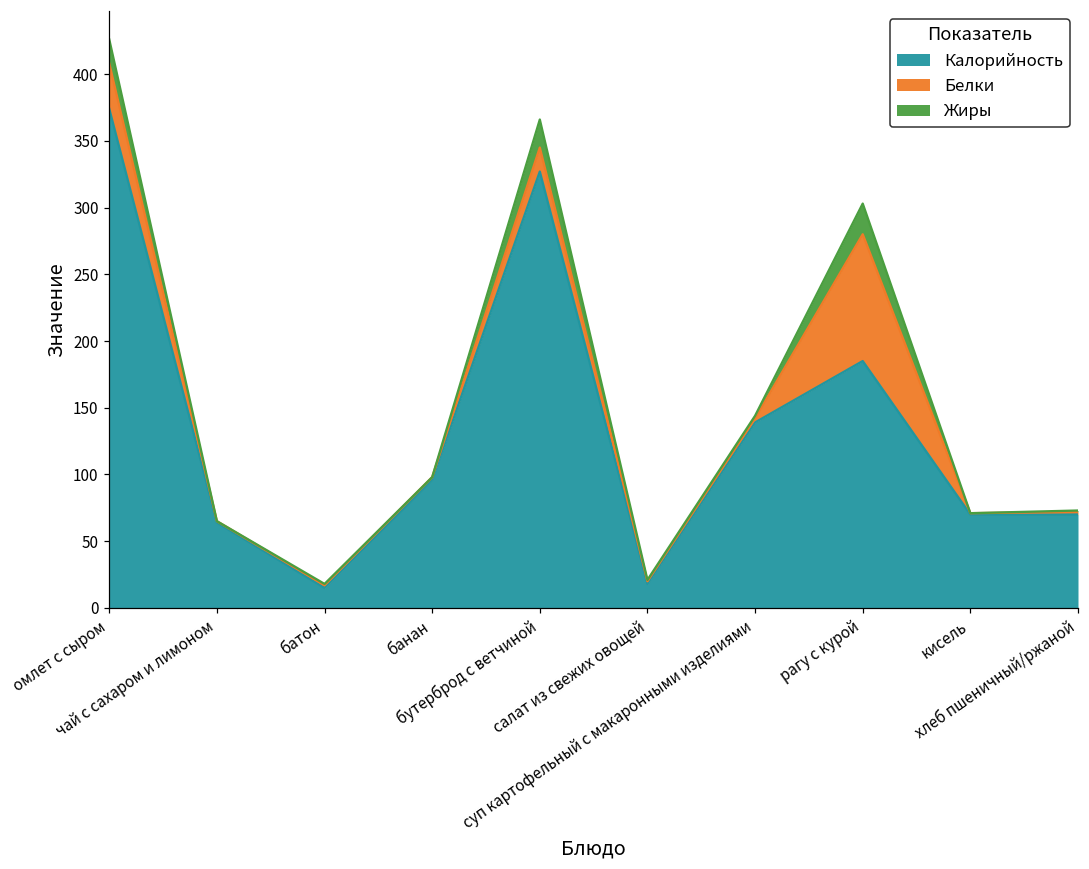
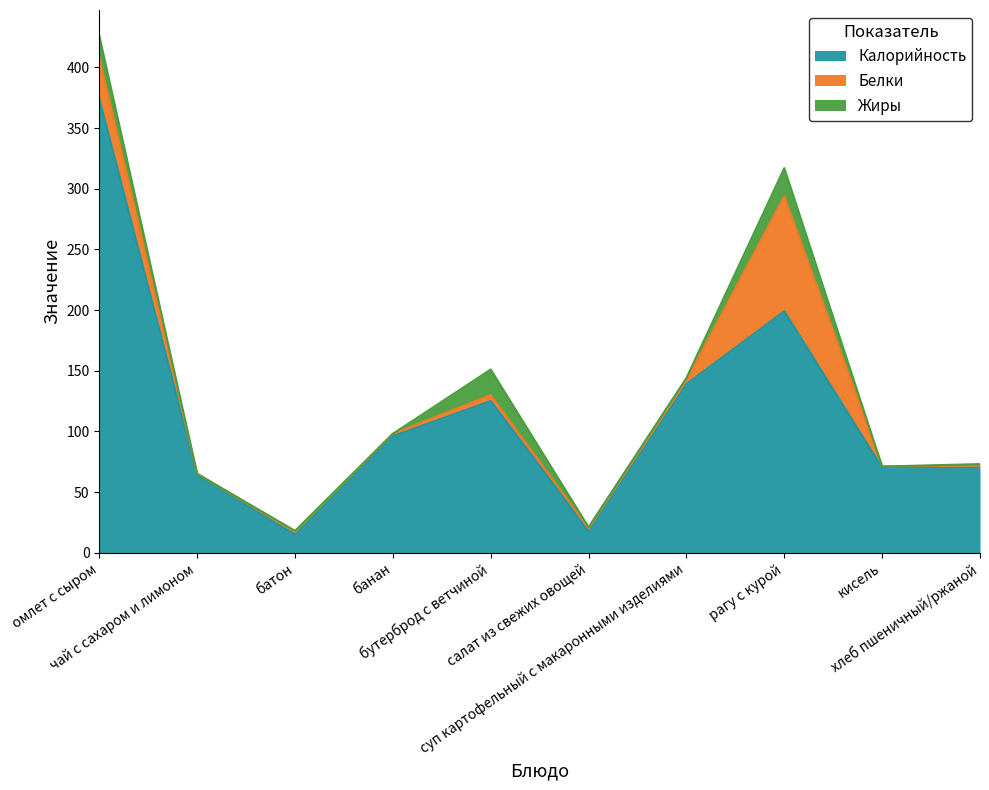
Калорийность, бутерброд с ветчиной: 327 -> 125
Белки, бутерброд с ветчиной: 18 -> 5
Калорийность, рагу с курой: 185 -> 199
